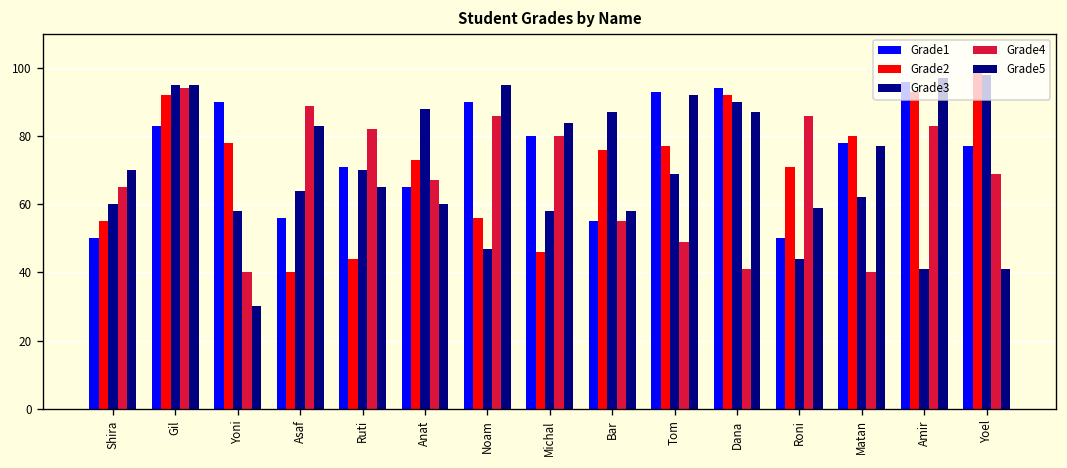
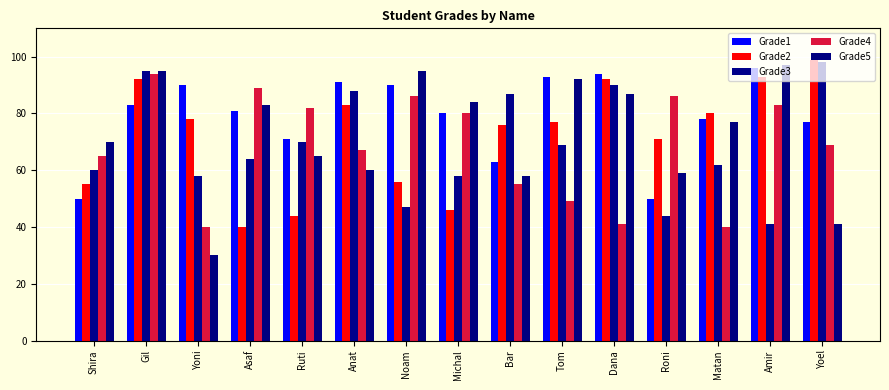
Grade1, Asaf: 56 -> 81
Grade1, Anat: 65 -> 91
Grade2, Anat: 73 -> 83
Grade1, Bar: 55 -> 63
